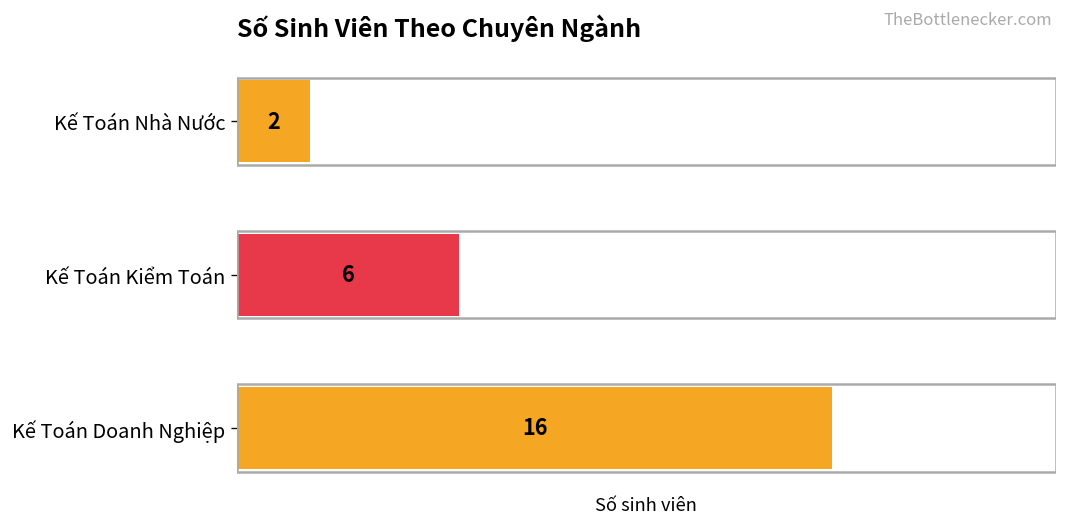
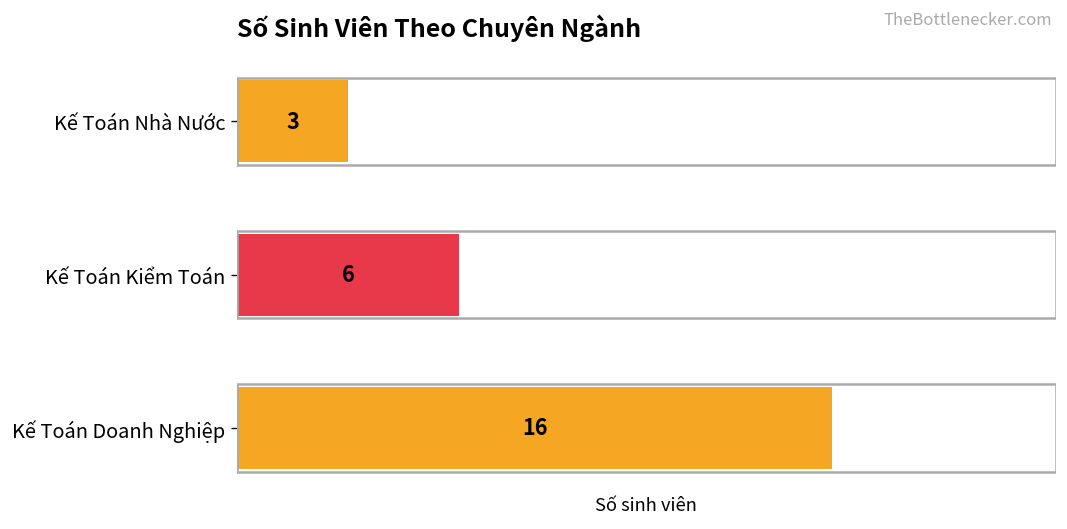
Kế Toán Nhà Nước: 2 -> 3
